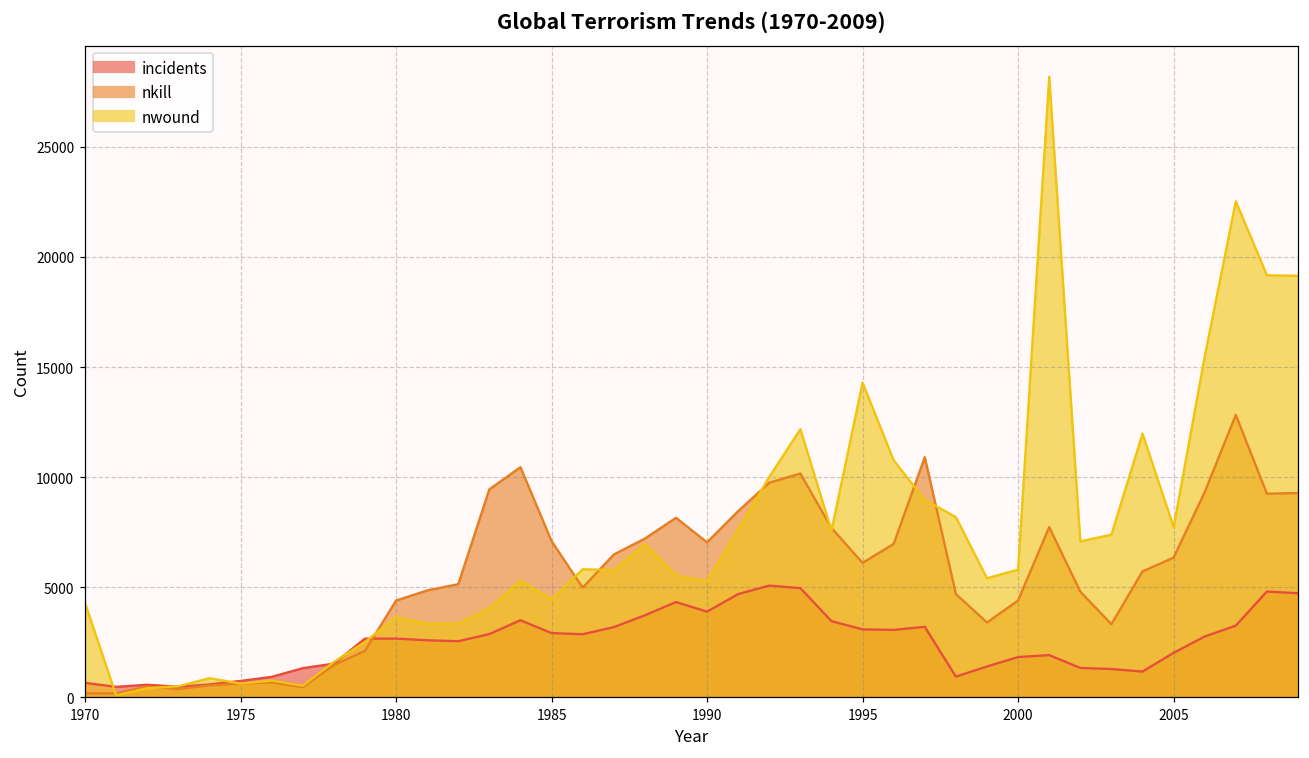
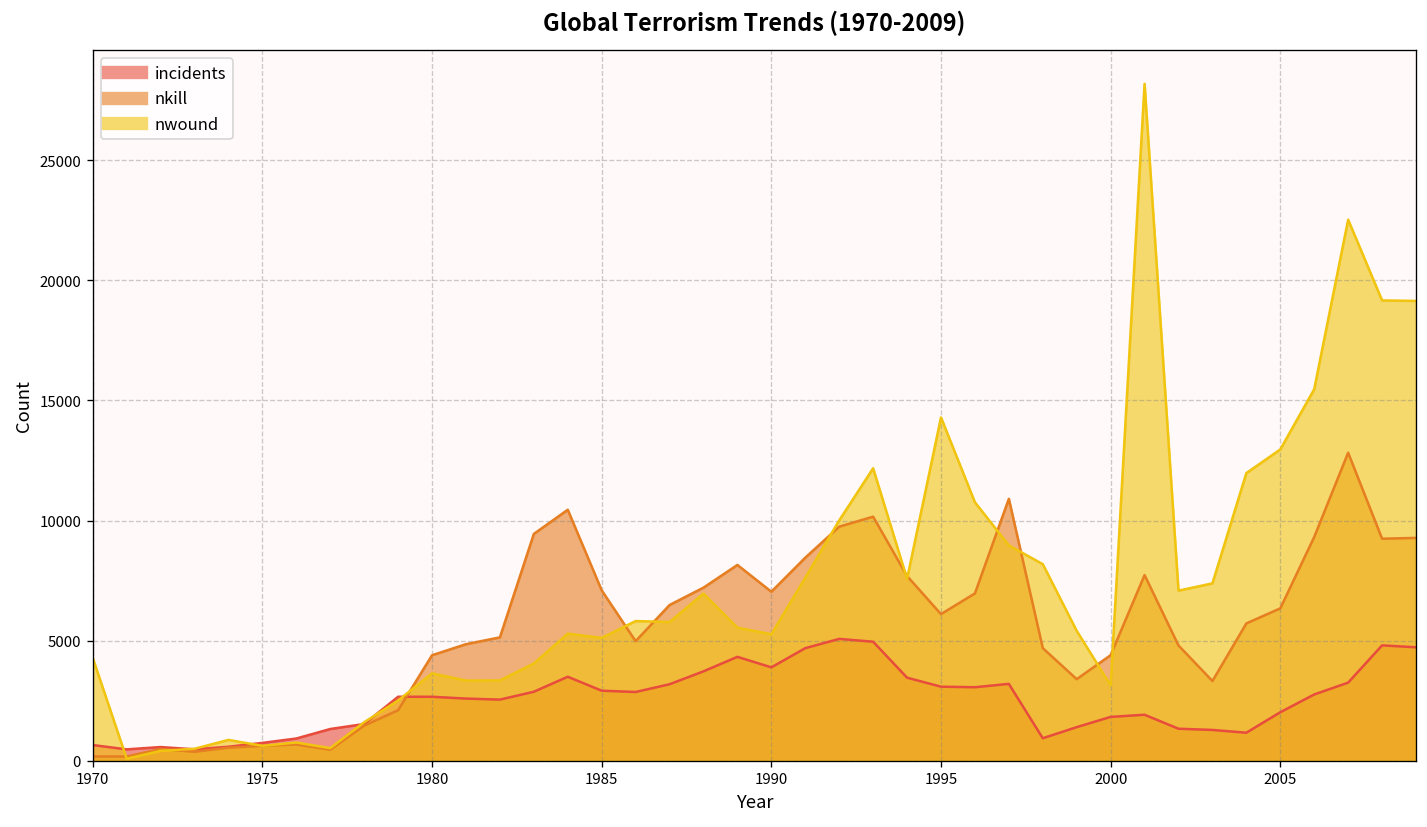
nwound, 1985: 4500 -> 5100
nwound, 2000: 5800 -> 3100
nwound, 2005: 7700 -> 13000
